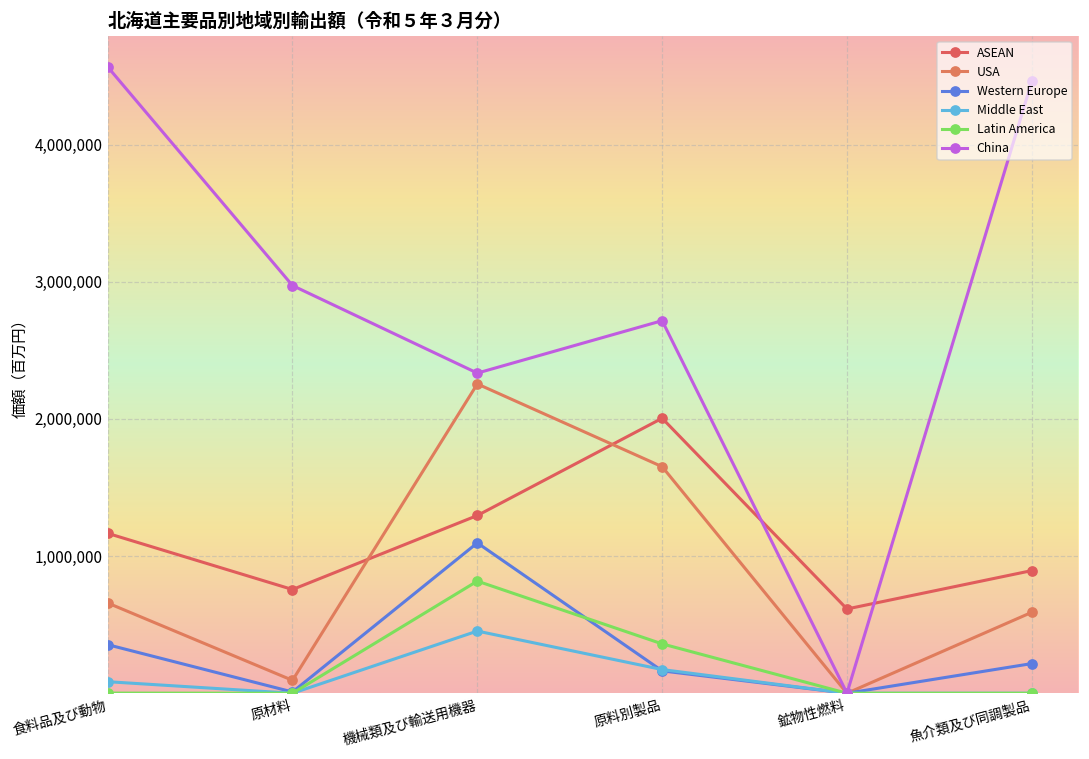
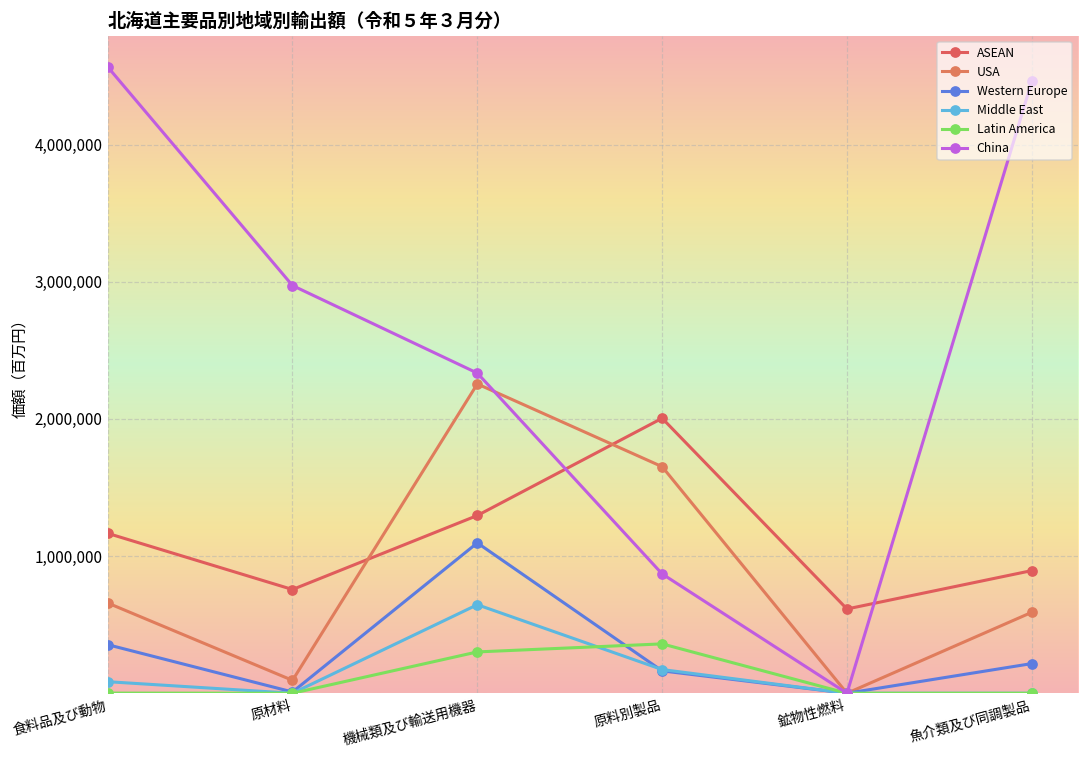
Middle East, 機械類及び輸送用機器: 450,000 -> 650,000
Latin America, 機械類及び輸送用機器: 820,000 -> 300,000
China, 原料別製品: 2,720,000 -> 870,000
